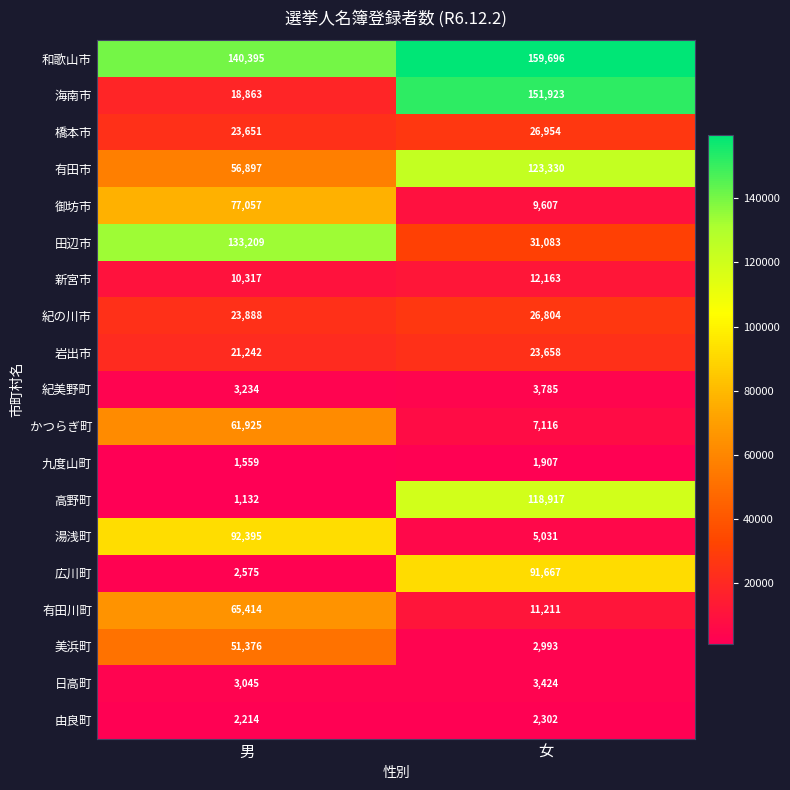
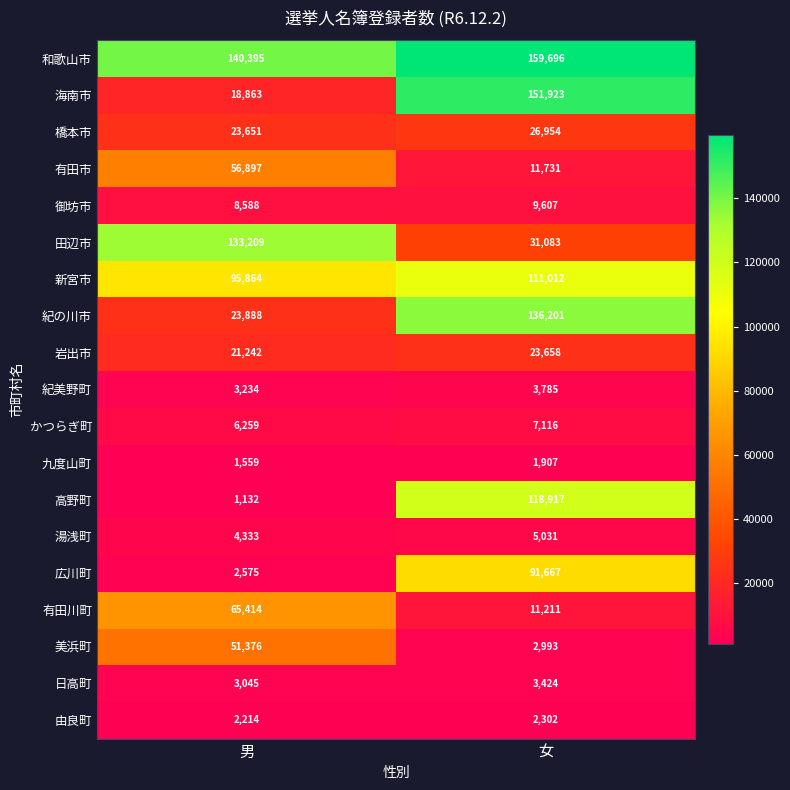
有田市, 女: 123,330 -> 11,731
御坊市, 男: 77,057 -> 8,588
新宮市, 男: 10,317 -> 95,864
新宮市, 女: 12,163 -> 111,012
紀の川市, 女: 26,804 -> 136,201
かつらぎ町, 男: 61,925 -> 6,259
湯浅町, 男: 92,395 -> 4,333
